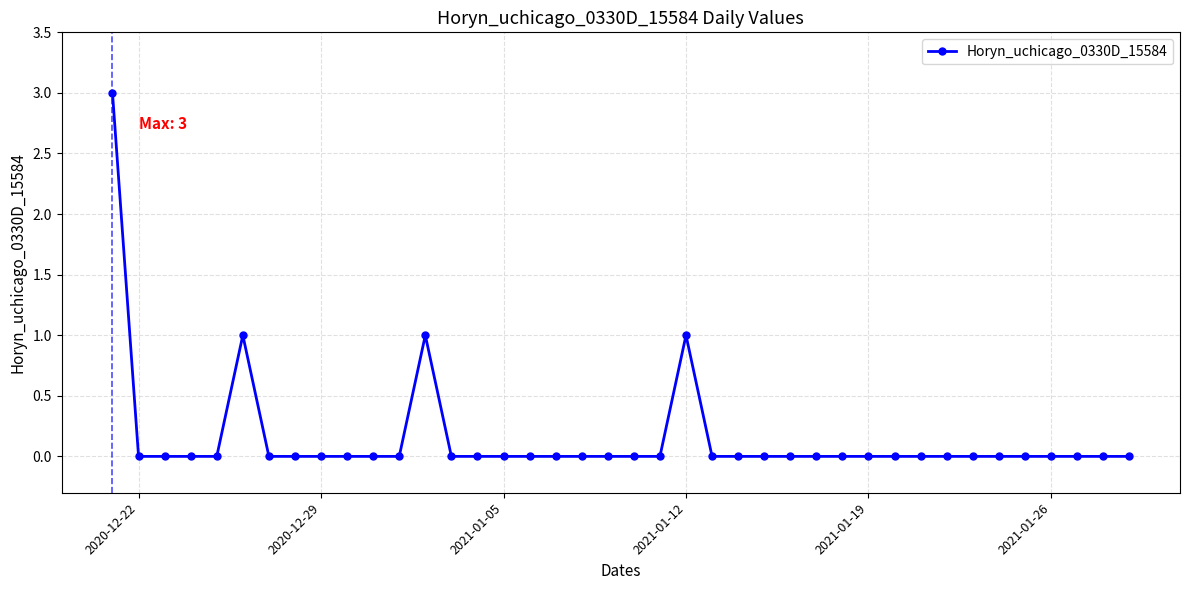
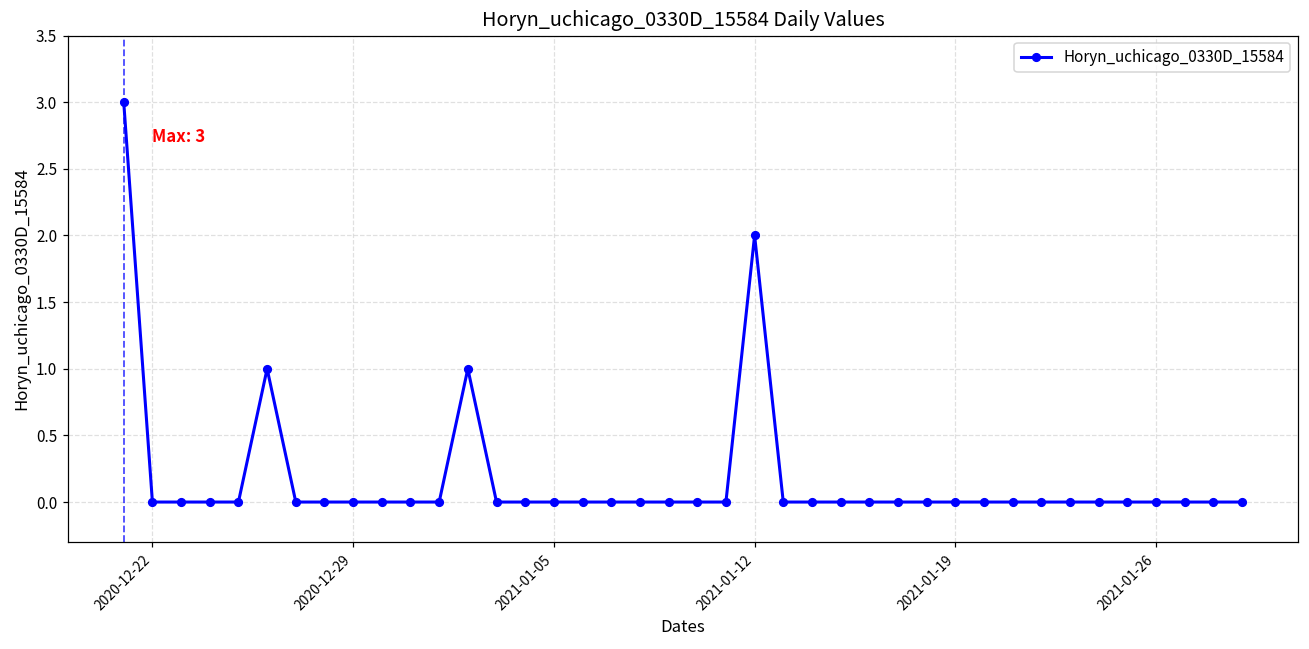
2021-01-12: 1 -> 2
